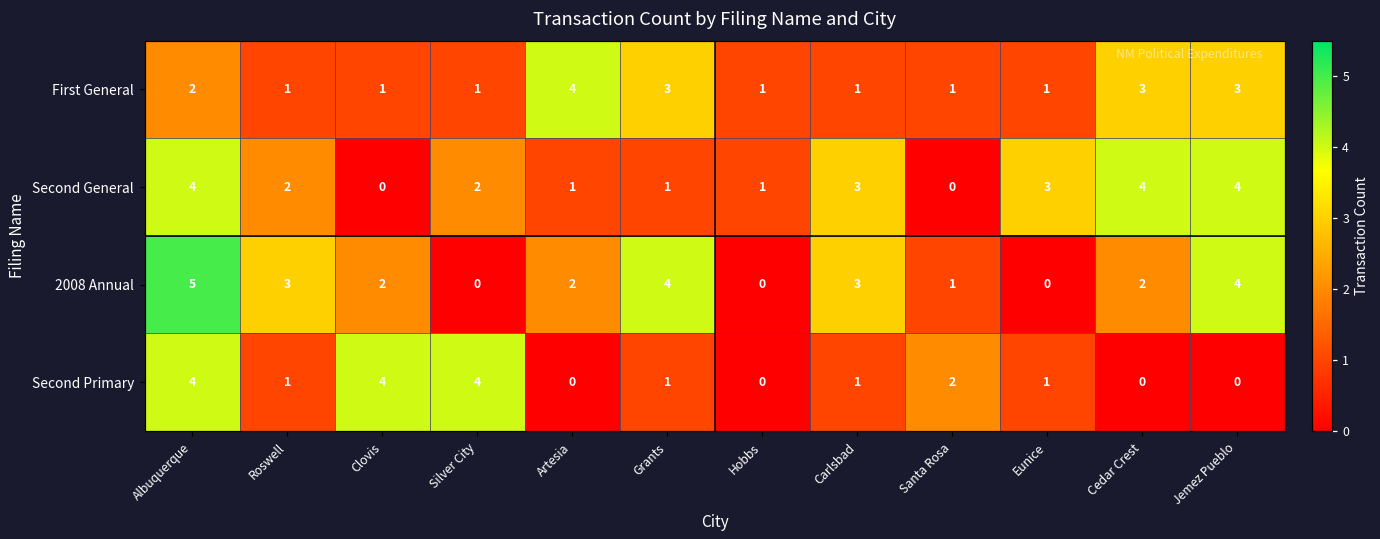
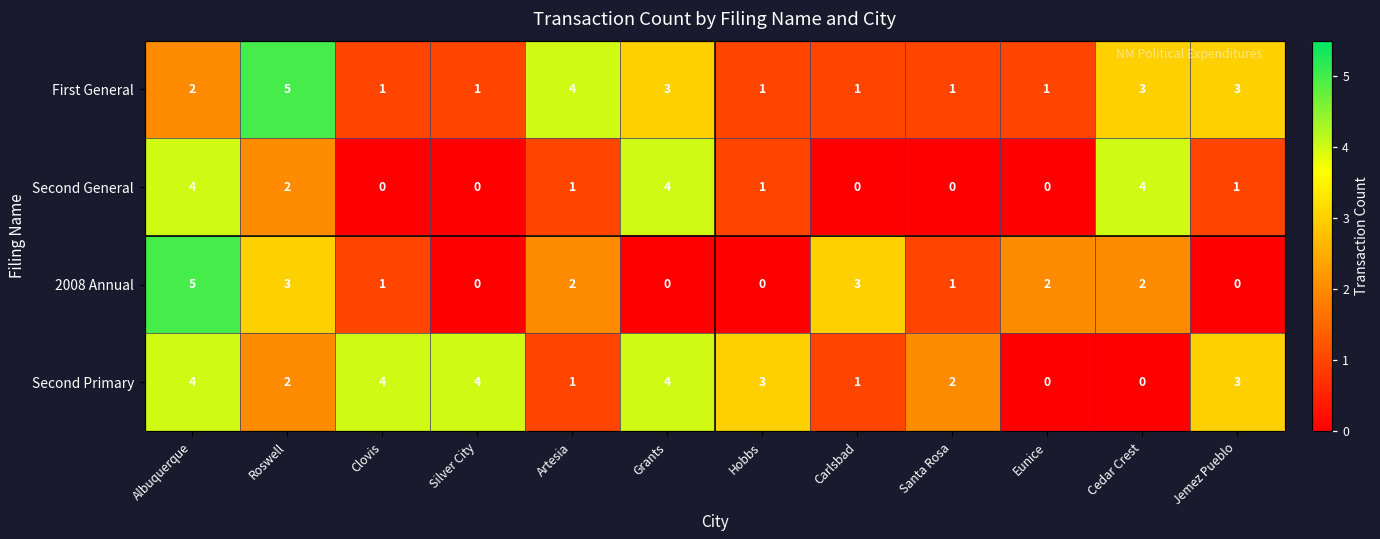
First General, Roswell: 1 -> 5
Second General, Silver City: 2 -> 0
Second General, Grants: 1 -> 4
Second General, Carlsbad: 3 -> 0
Second General, Eunice: 3 -> 0
Second General, Jemez Pueblo: 4 -> 1
2008 Annual, Clovis: 2 -> 1
2008 Annual, Grants: 4 -> 0
2008 Annual, Eunice: 0 -> 2
2008 Annual, Jemez Pueblo: 4 -> 0
Second Primary, Roswell: 1 -> 2
Second Primary, Artesia: 0 -> 1
Second Primary, Grants: 1 -> 4
Second Primary, Hobbs: 0 -> 3
Second Primary, Eunice: 1 -> 0
Second Primary, Jemez Pueblo: 0 -> 3
